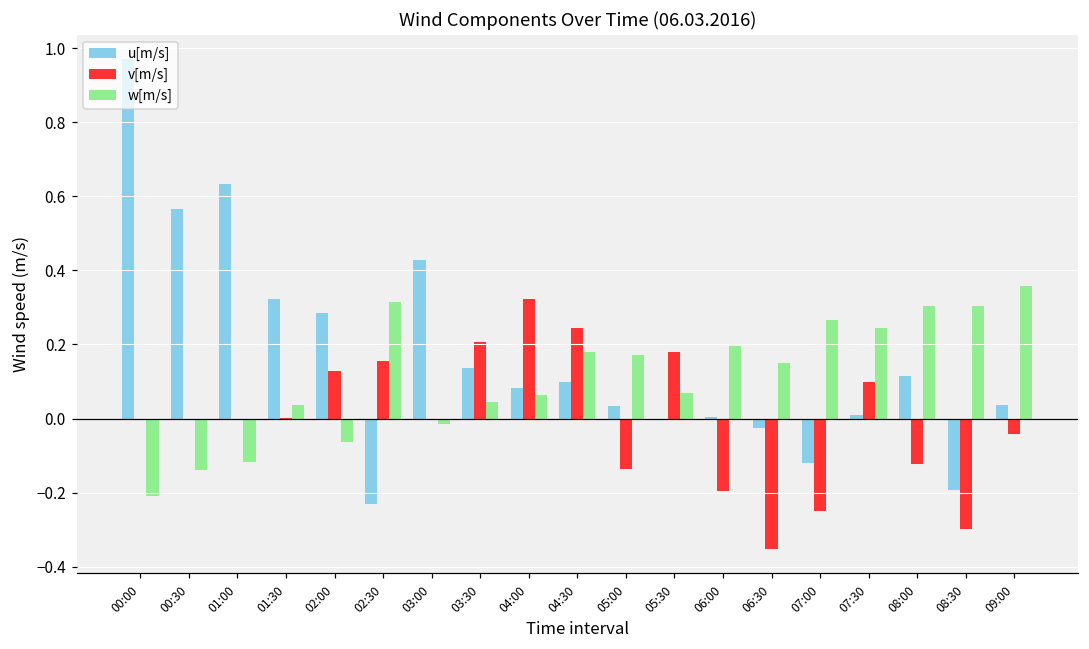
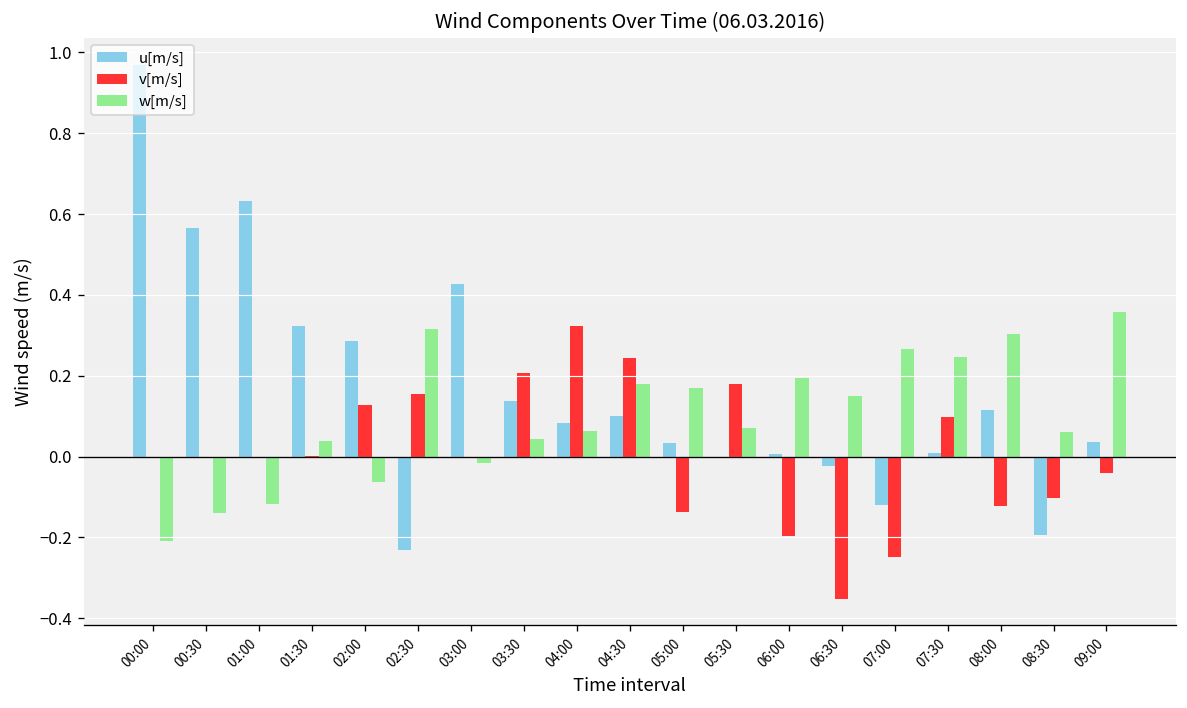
v[m/s], 08:30: -0.30 -> -0.10
w[m/s], 08:30: 0.30 -> 0.06
